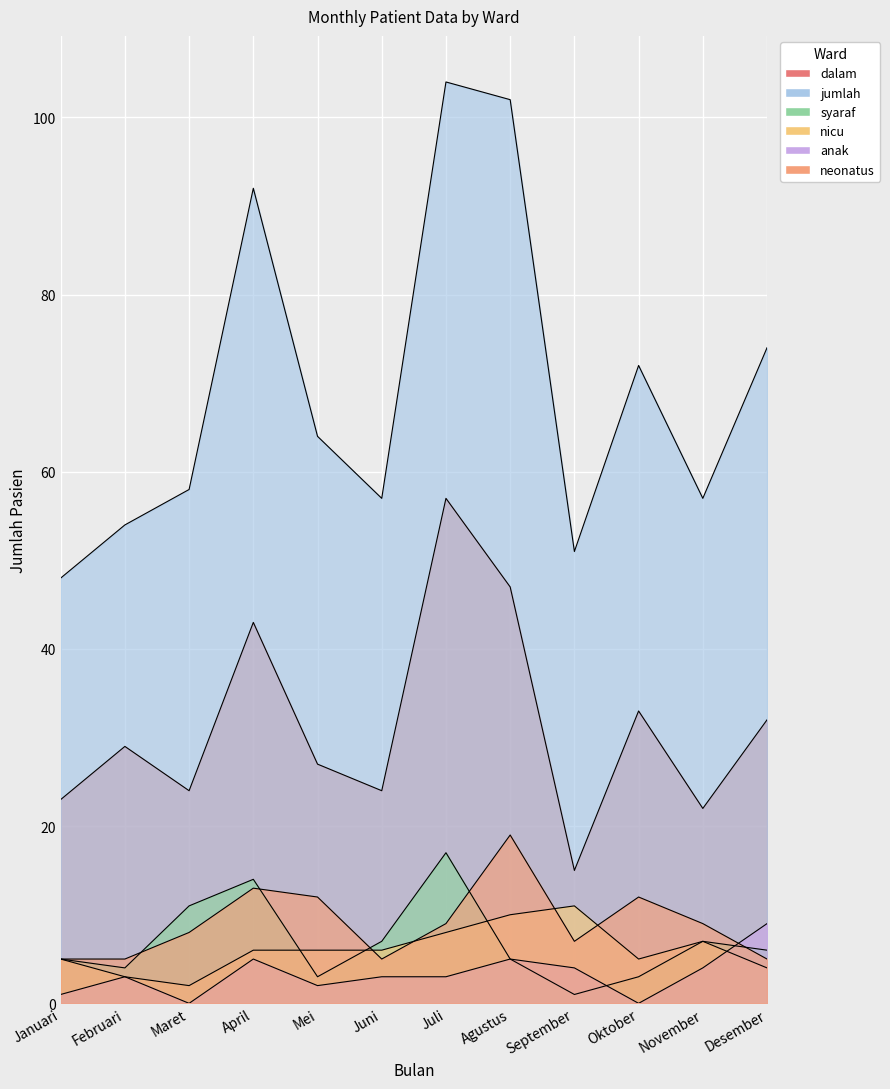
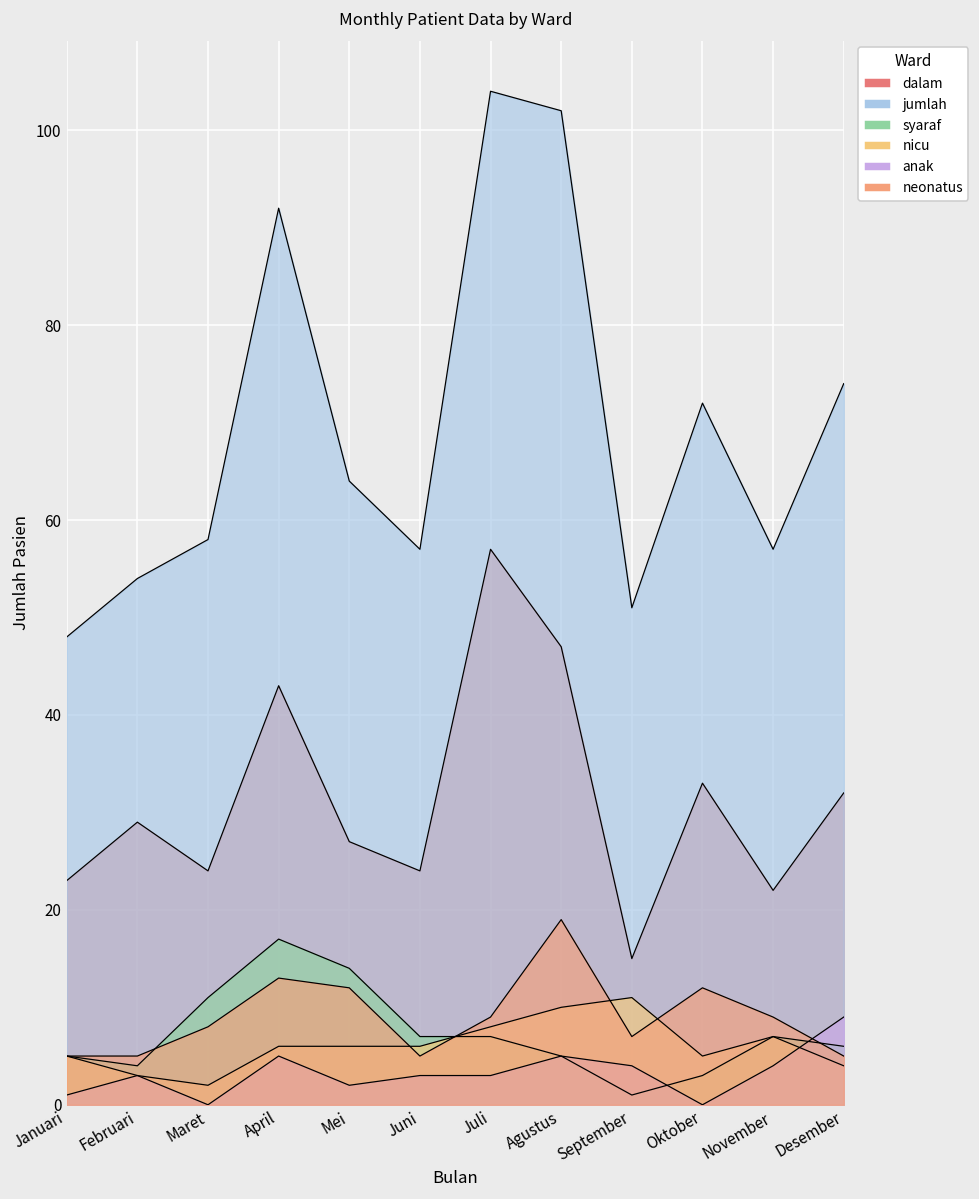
syaraf, April: 14 -> 17
syaraf, Mei: 3 -> 14
syaraf, Juli: 17 -> 7
